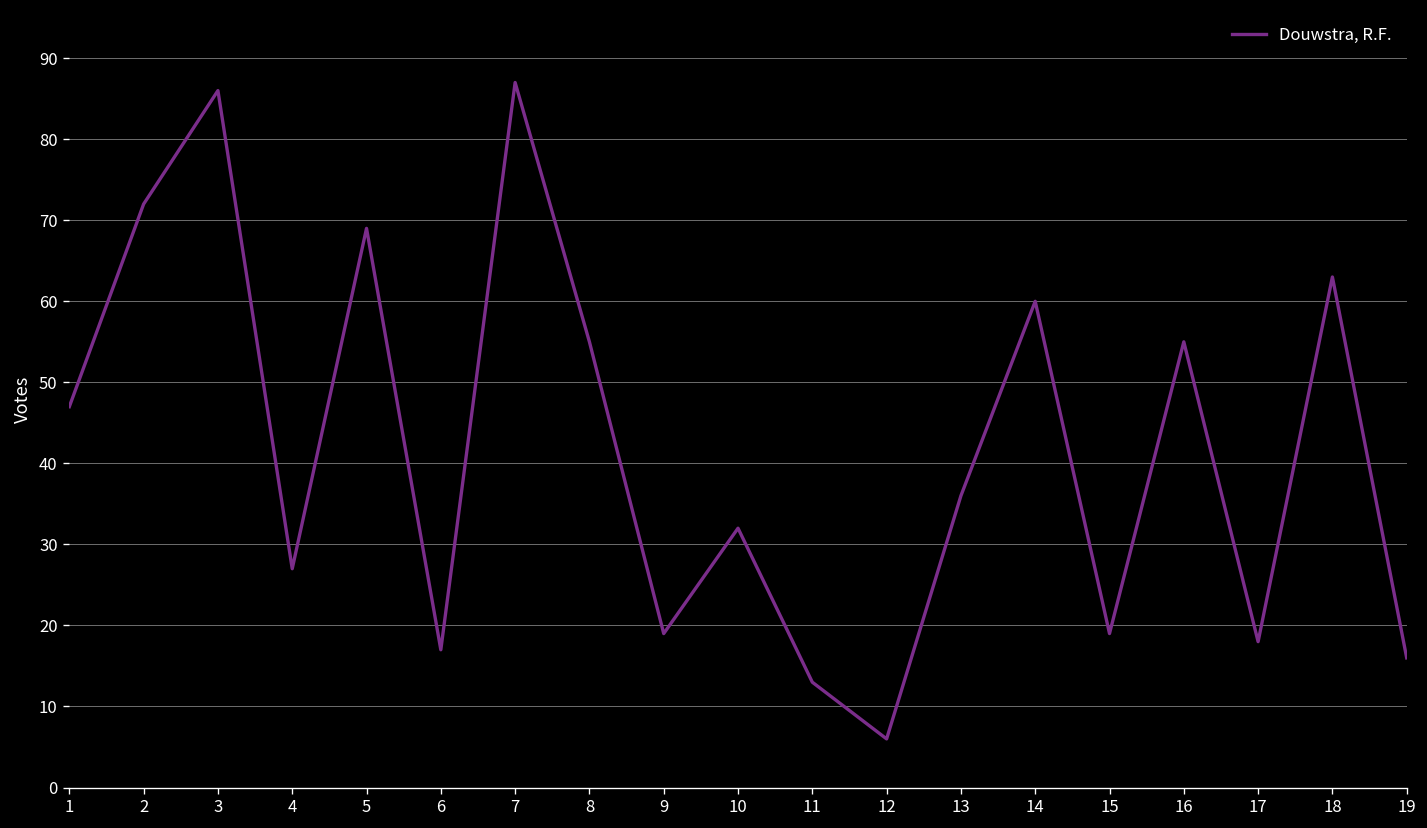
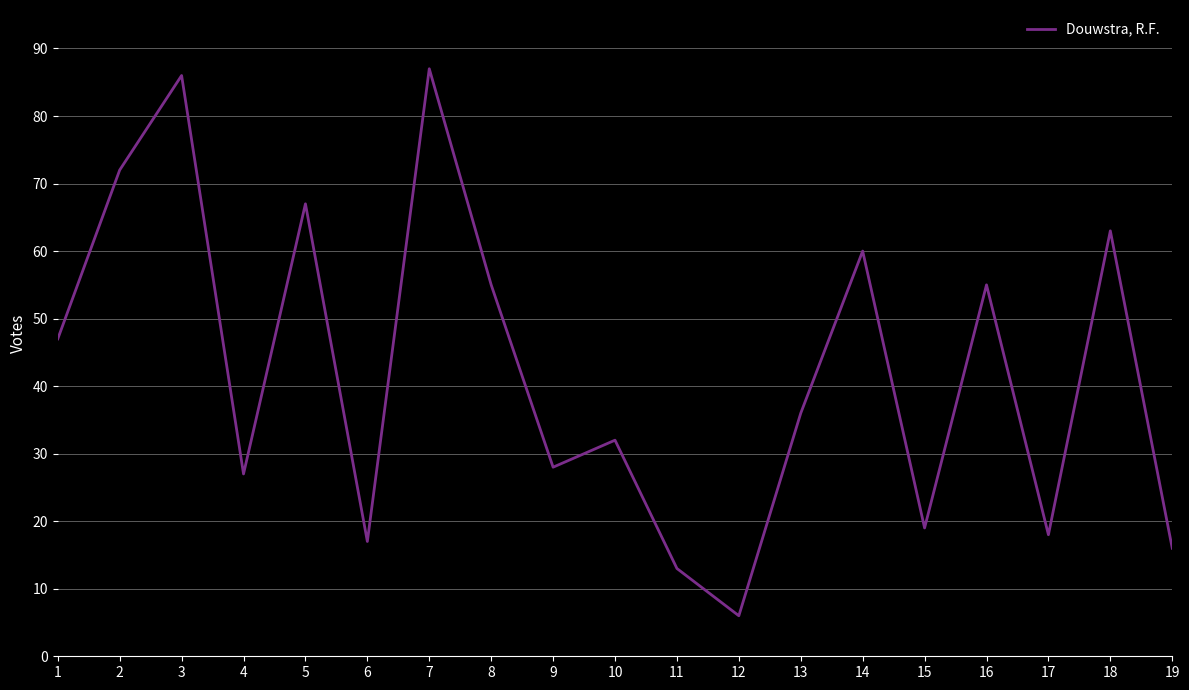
5: 69 -> 67
9: 19 -> 28
